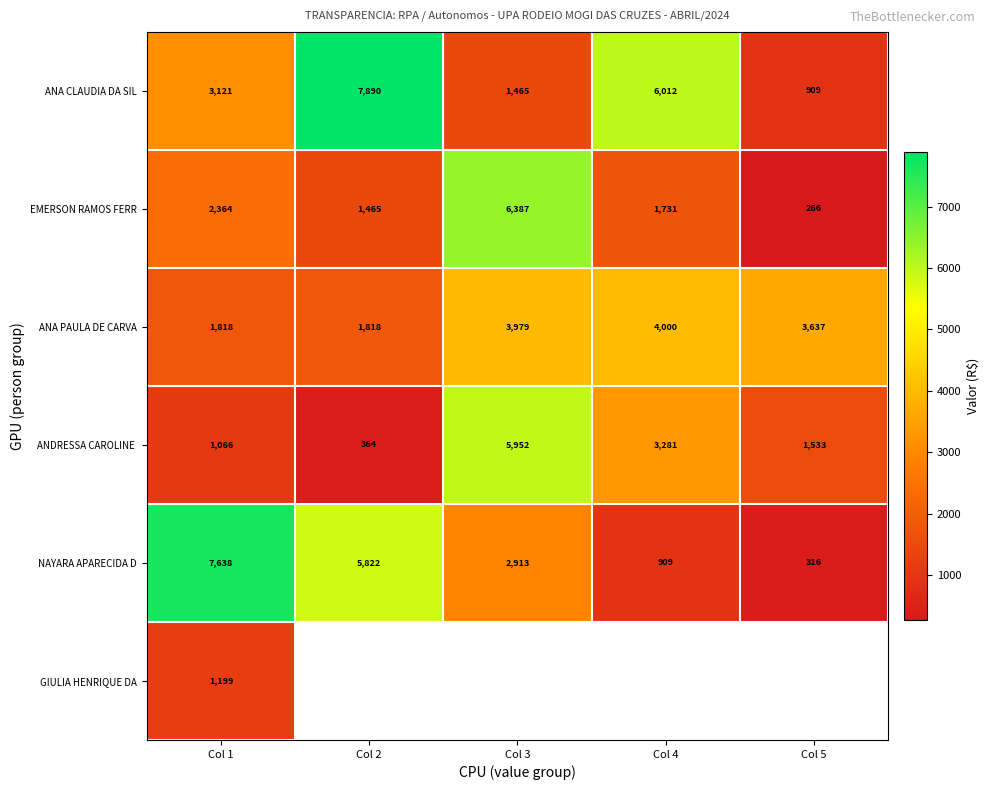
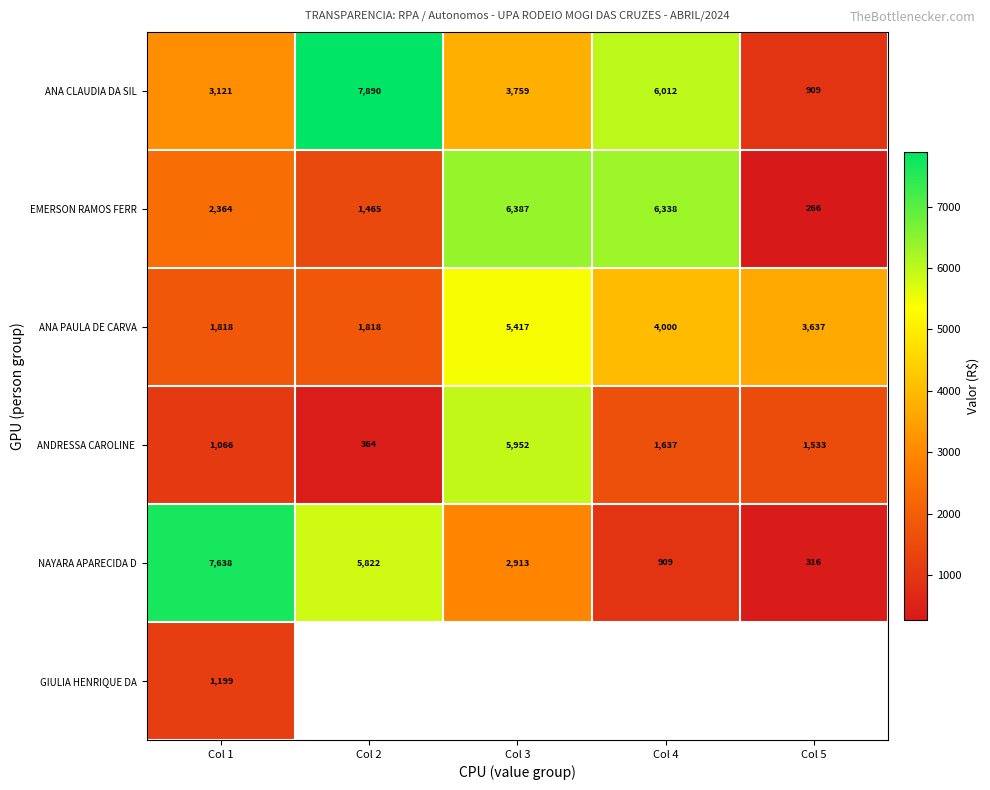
ANA CLAUDIA DA SIL, Col 3: 1,465 -> 3,759
EMERSON RAMOS FERR, Col 4: 1,731 -> 6,338
ANA PAULA DE CARVA, Col 3: 3,979 -> 5,417
ANDRESSA CAROLINE, Col 4: 3,281 -> 1,637
